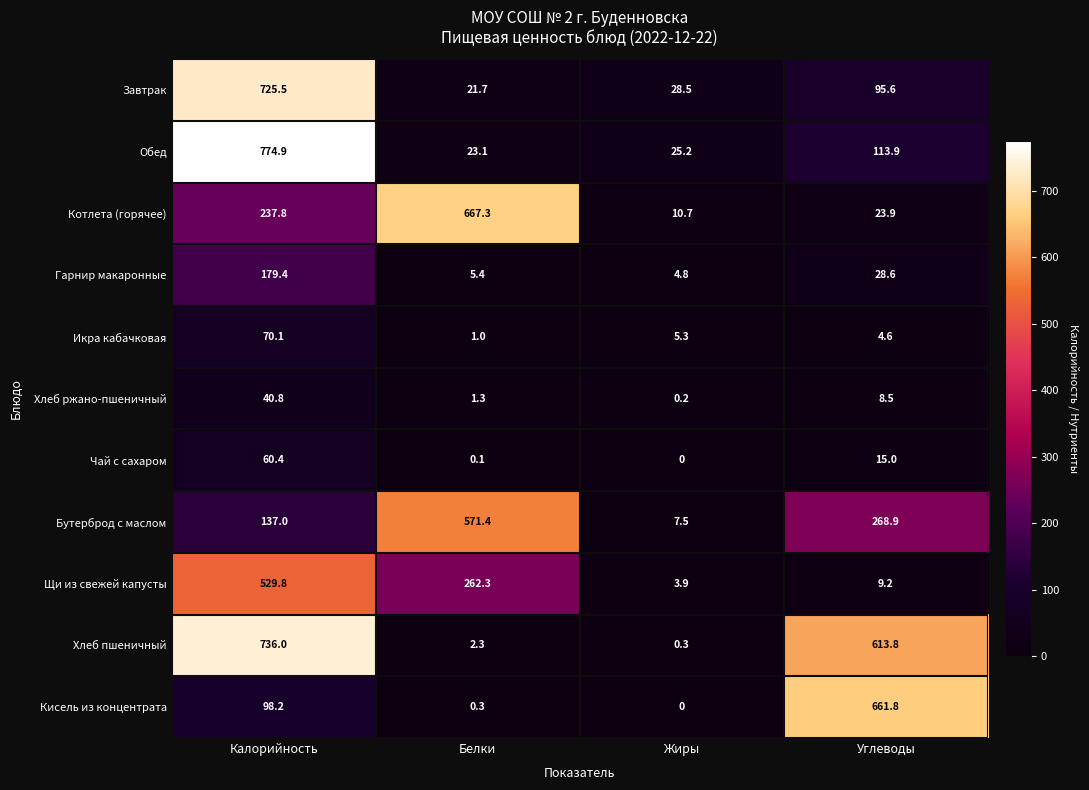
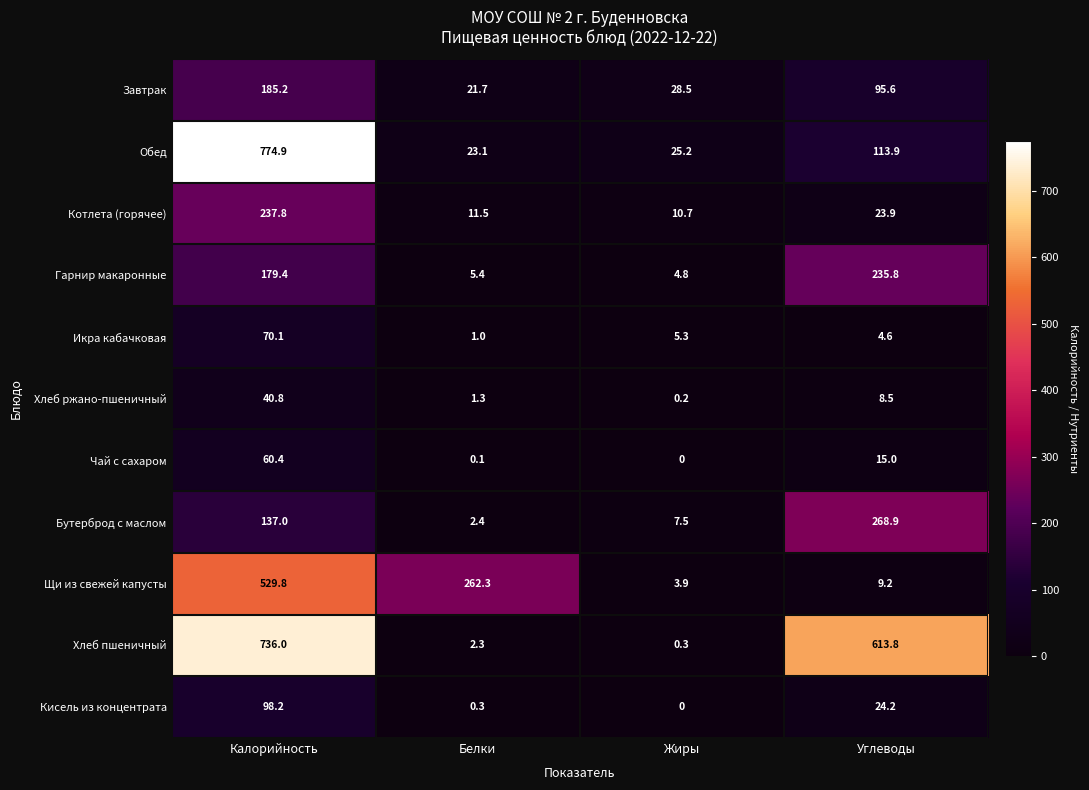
Завтрак, Калорийность: 725.5 -> 185.2
Котлета (горячее), Белки: 667.3 -> 11.5
Гарнир макаронные, Углеводы: 28.6 -> 235.8
Бутерброд с маслом, Белки: 571.4 -> 2.4
Кисель из концентрата, Углеводы: 661.8 -> 24.2
